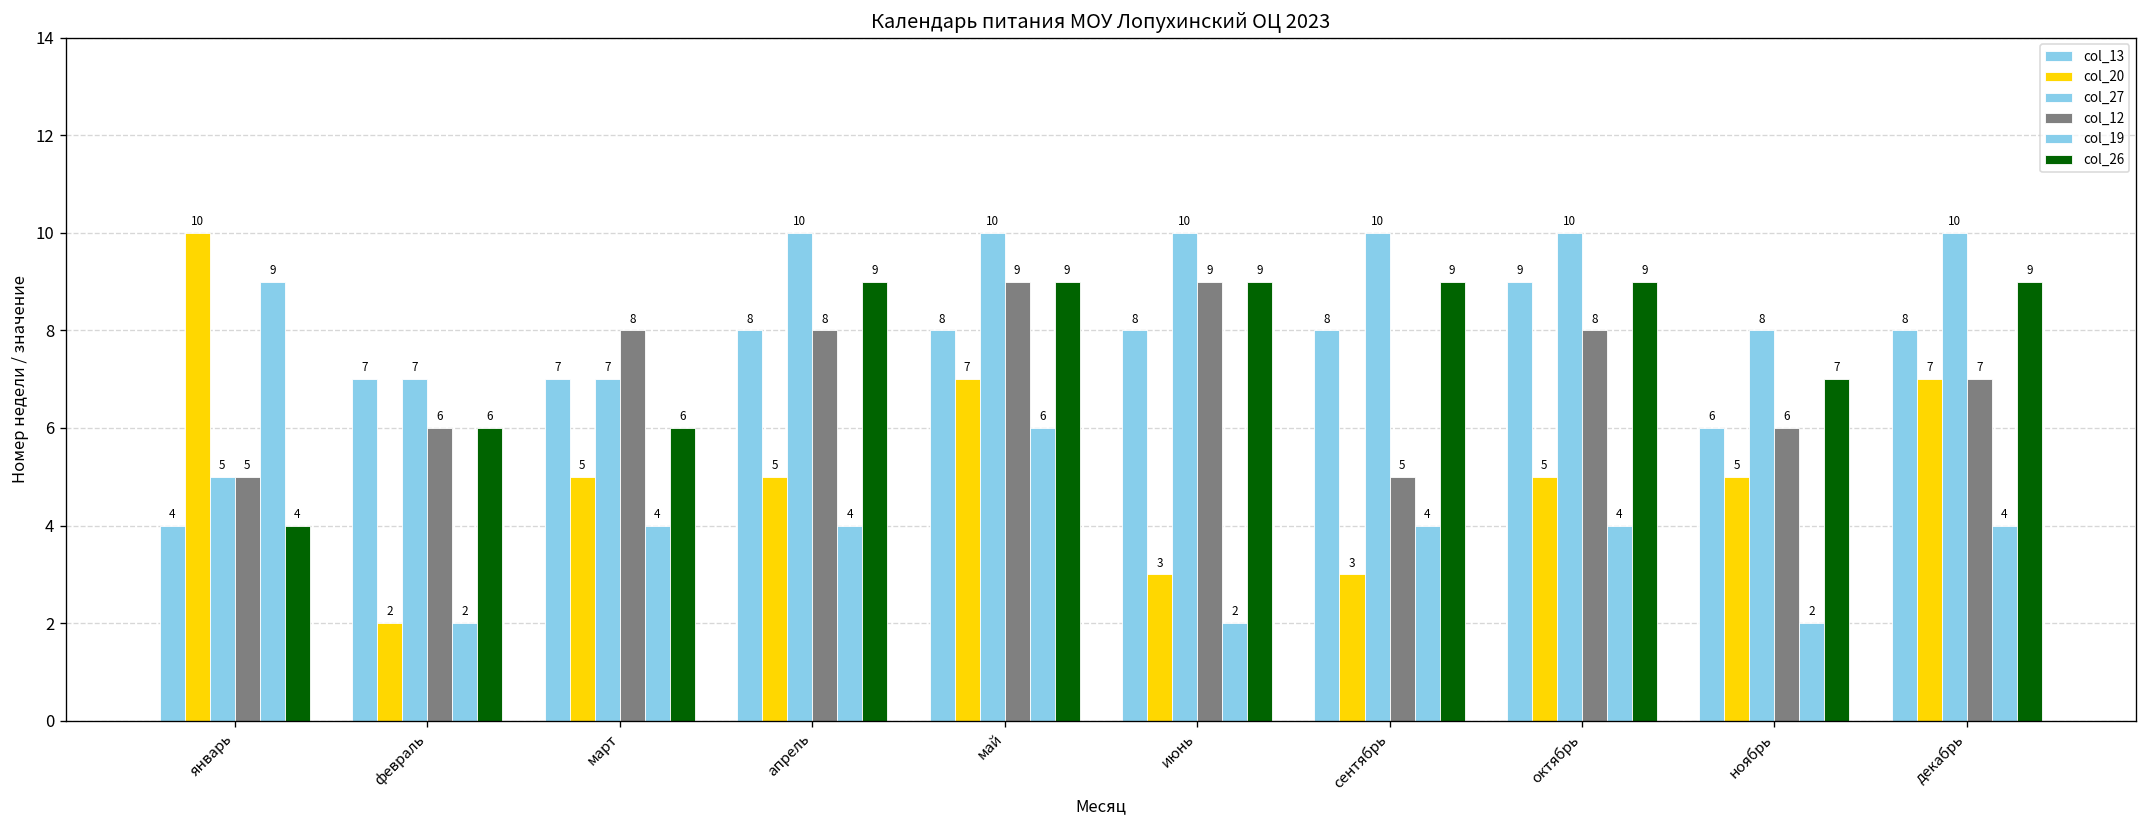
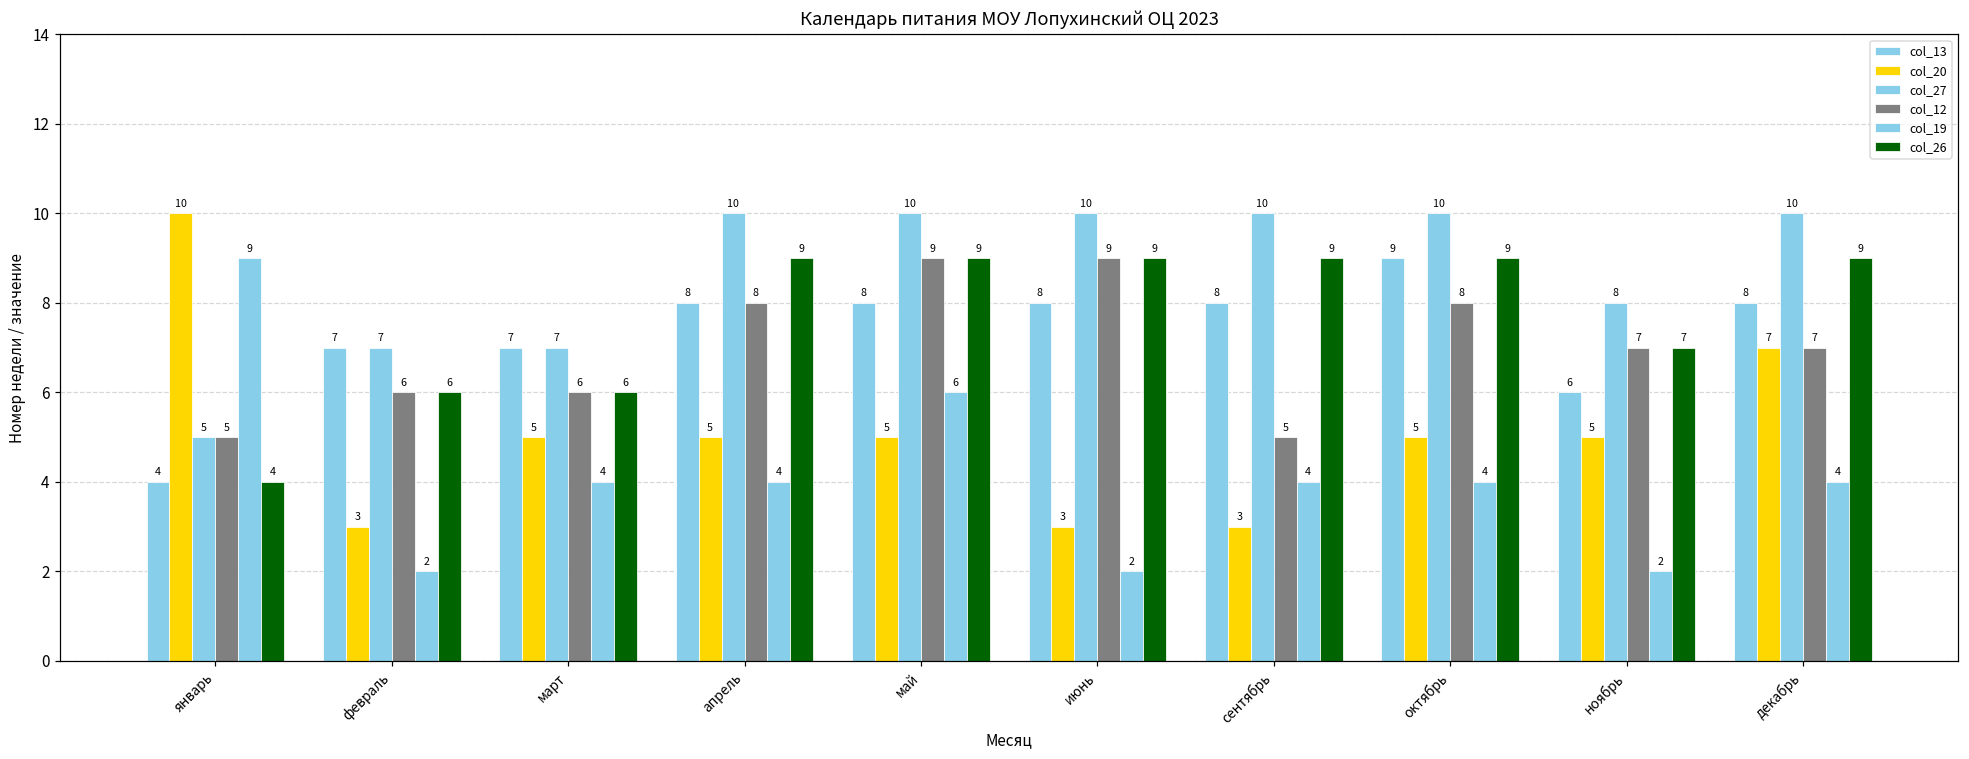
col_20, февраль: 2 -> 3
col_12, март: 8 -> 6
col_20, май: 7 -> 5
col_12, ноябрь: 6 -> 7
